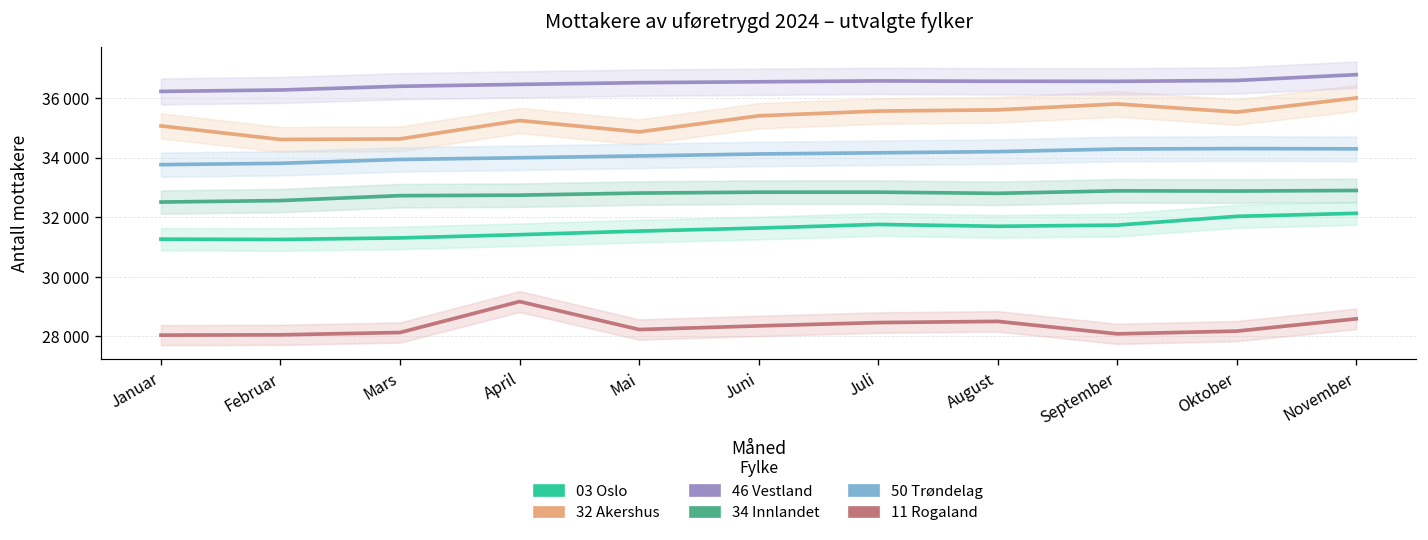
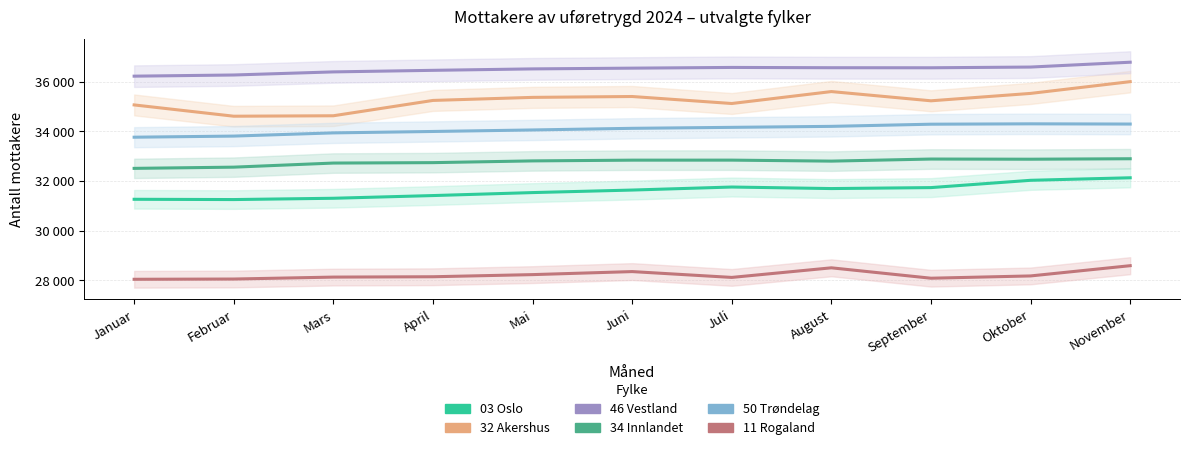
11 Rogaland, April: 29200 -> 28100
32 Akershus, Mai: 34900 -> 35400
32 Akershus, Juli: 35600 -> 35100
11 Rogaland, Juli: 28500 -> 28100
32 Akershus, September: 35800 -> 35200
